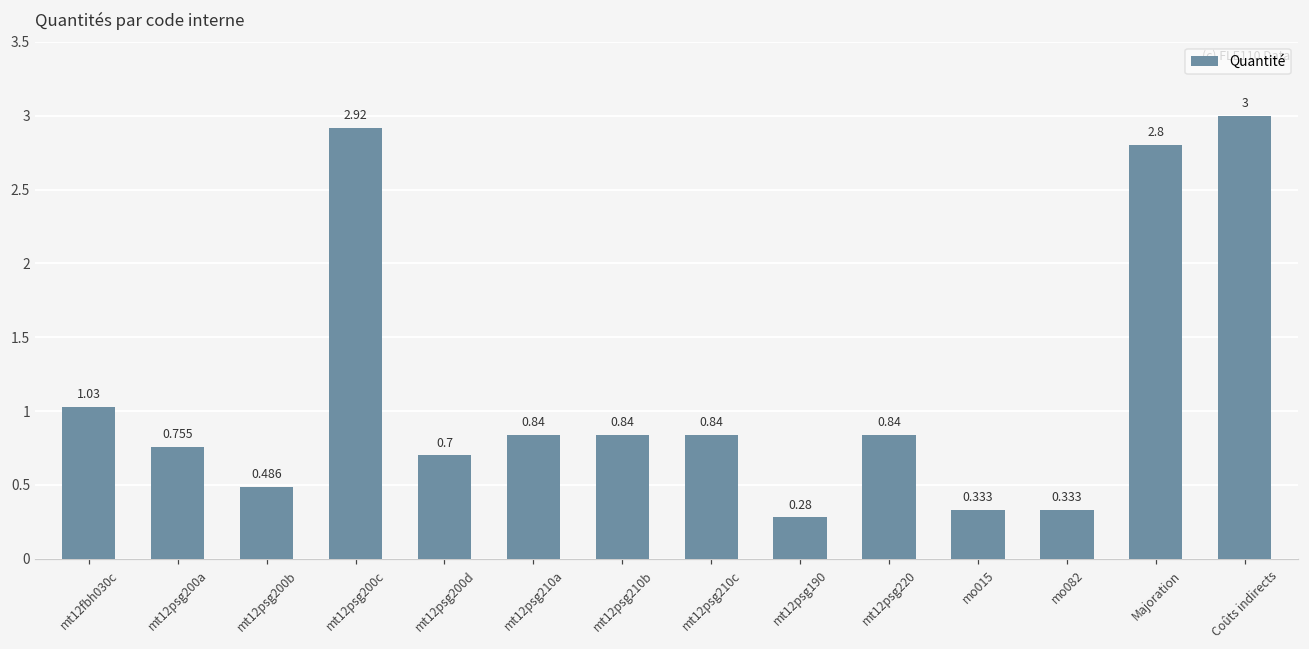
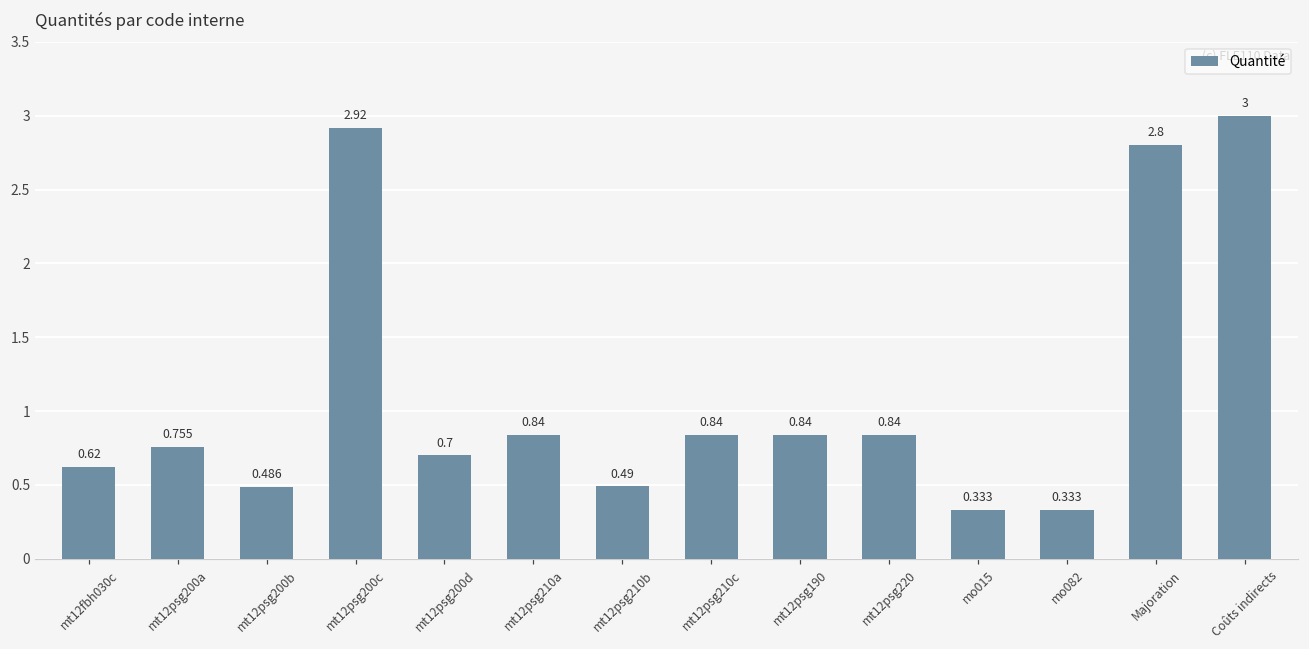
mt12fbh030c: 1.03 -> 0.62
mt12psg210b: 0.84 -> 0.49
mt12psg190: 0.28 -> 0.84
